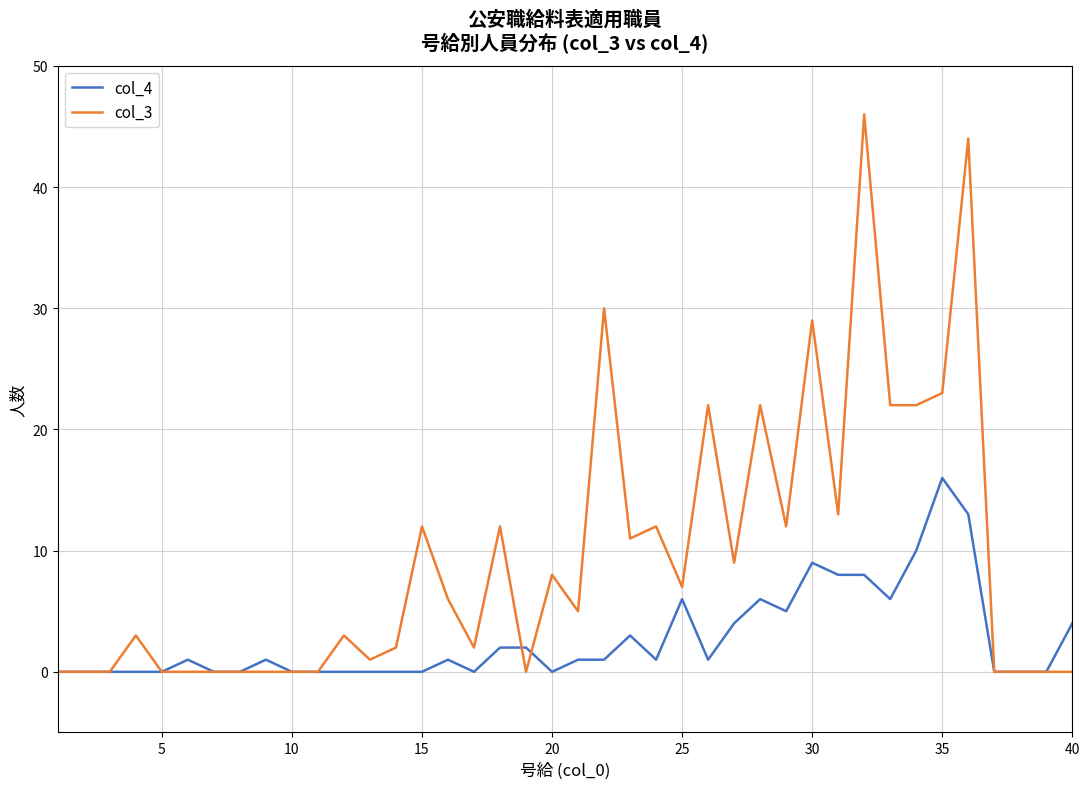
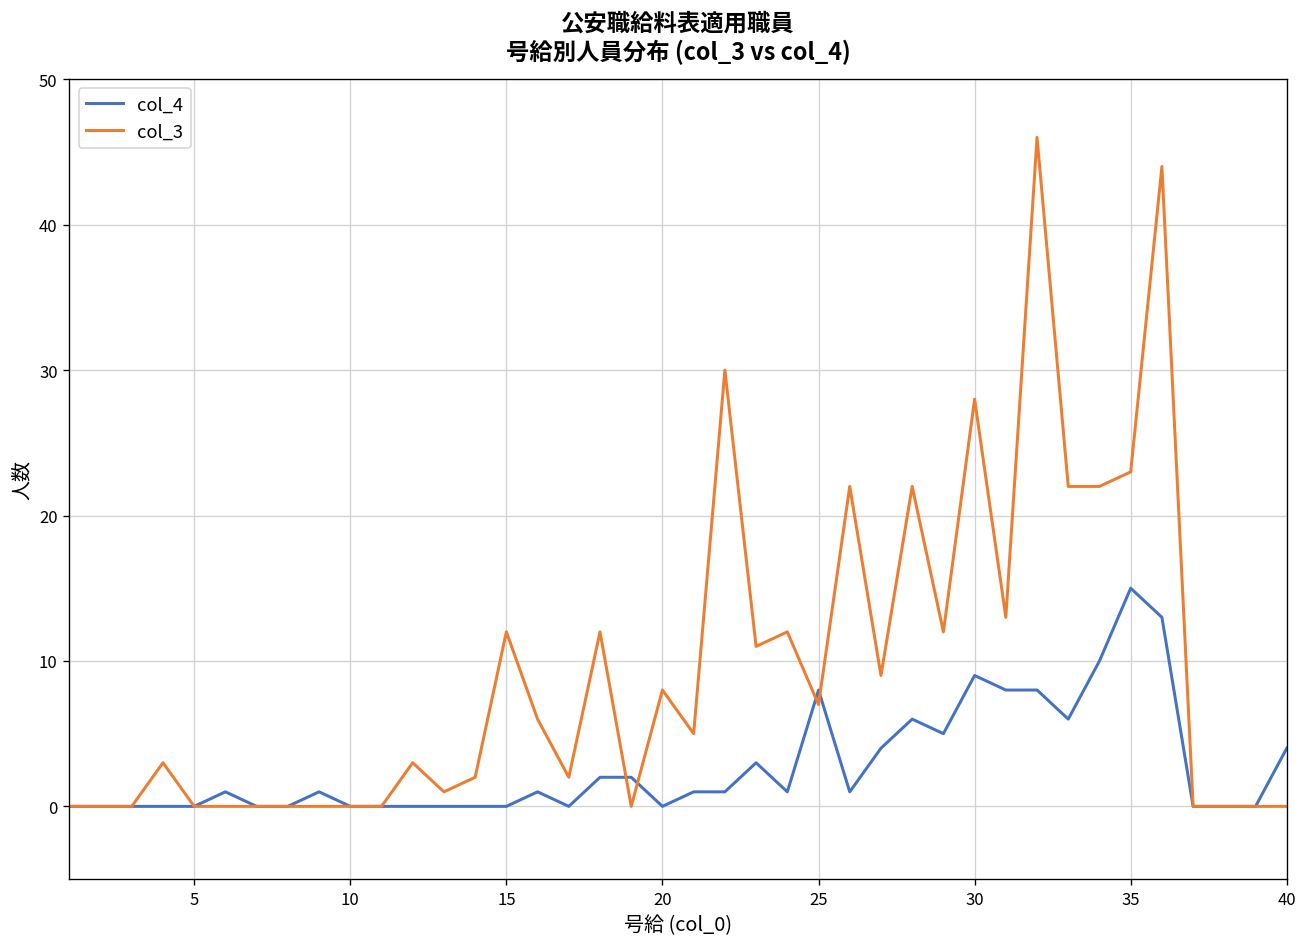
col_4, 25: 6 -> 8
col_3, 30: 29 -> 28
col_4, 35: 16 -> 15
